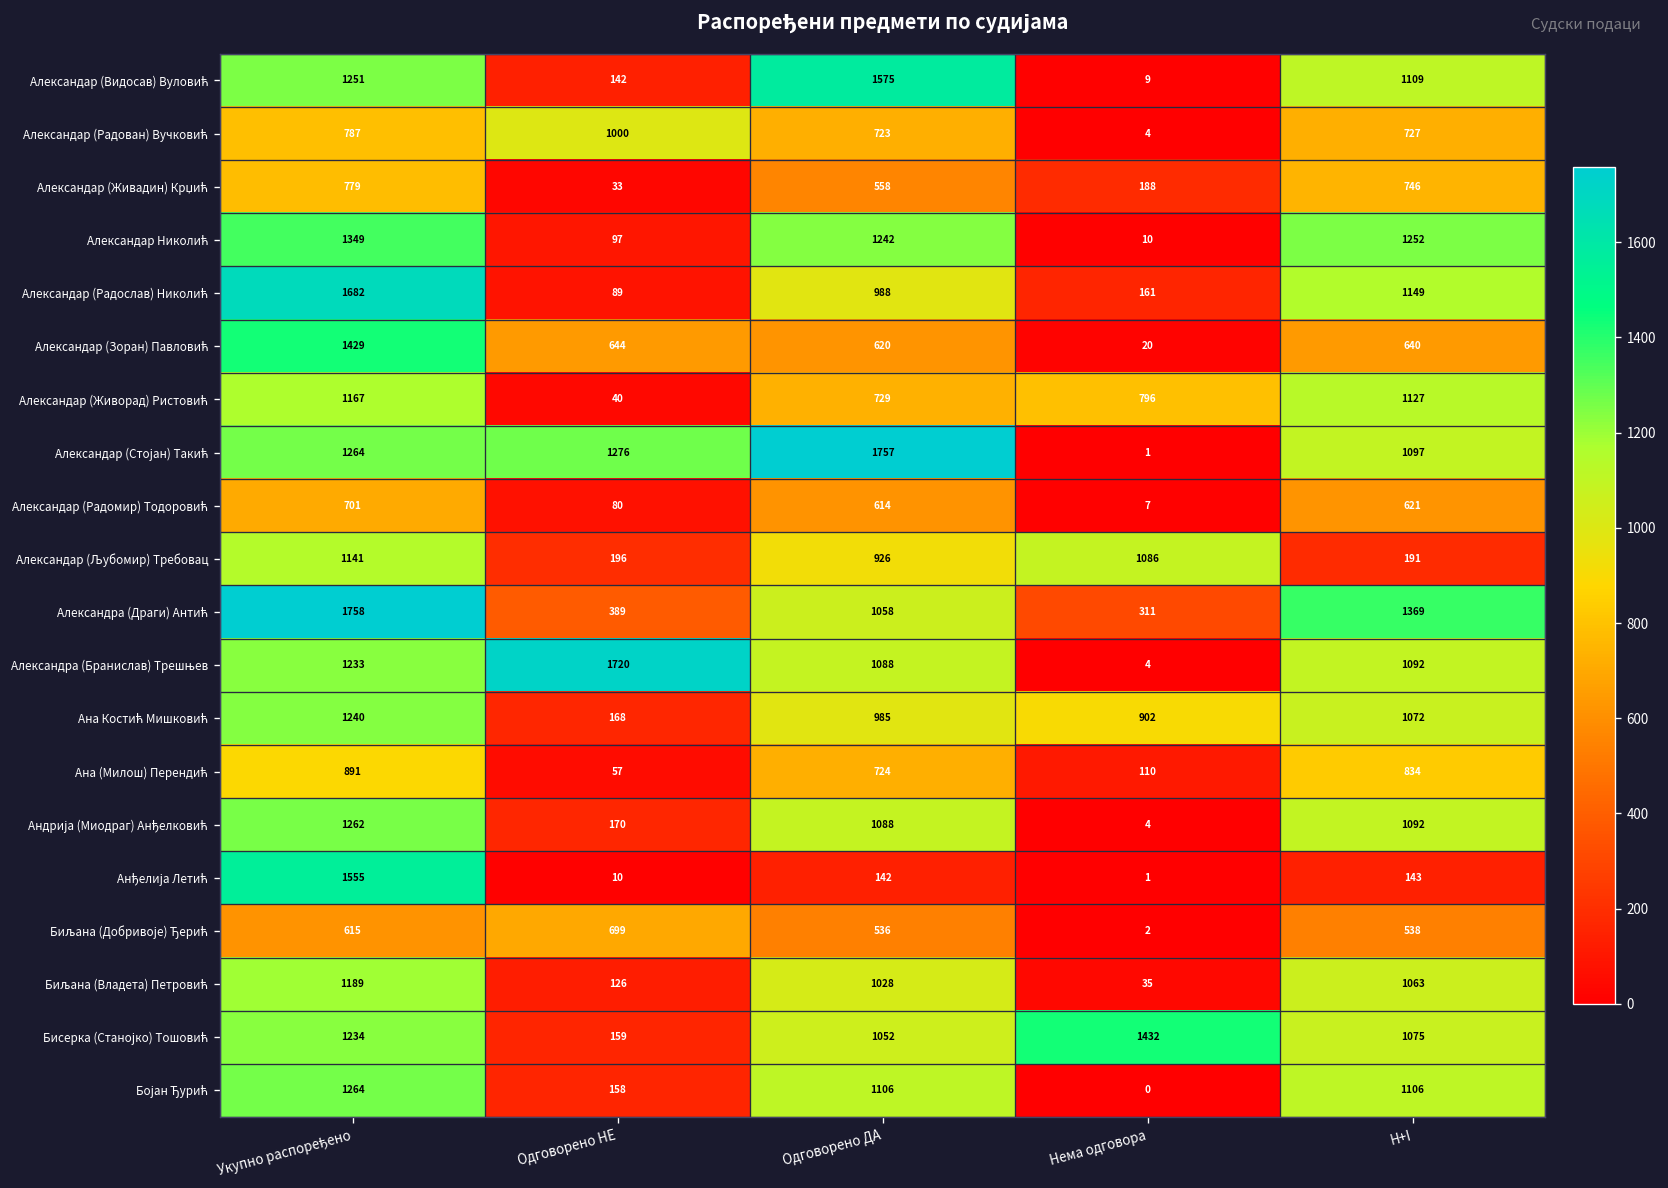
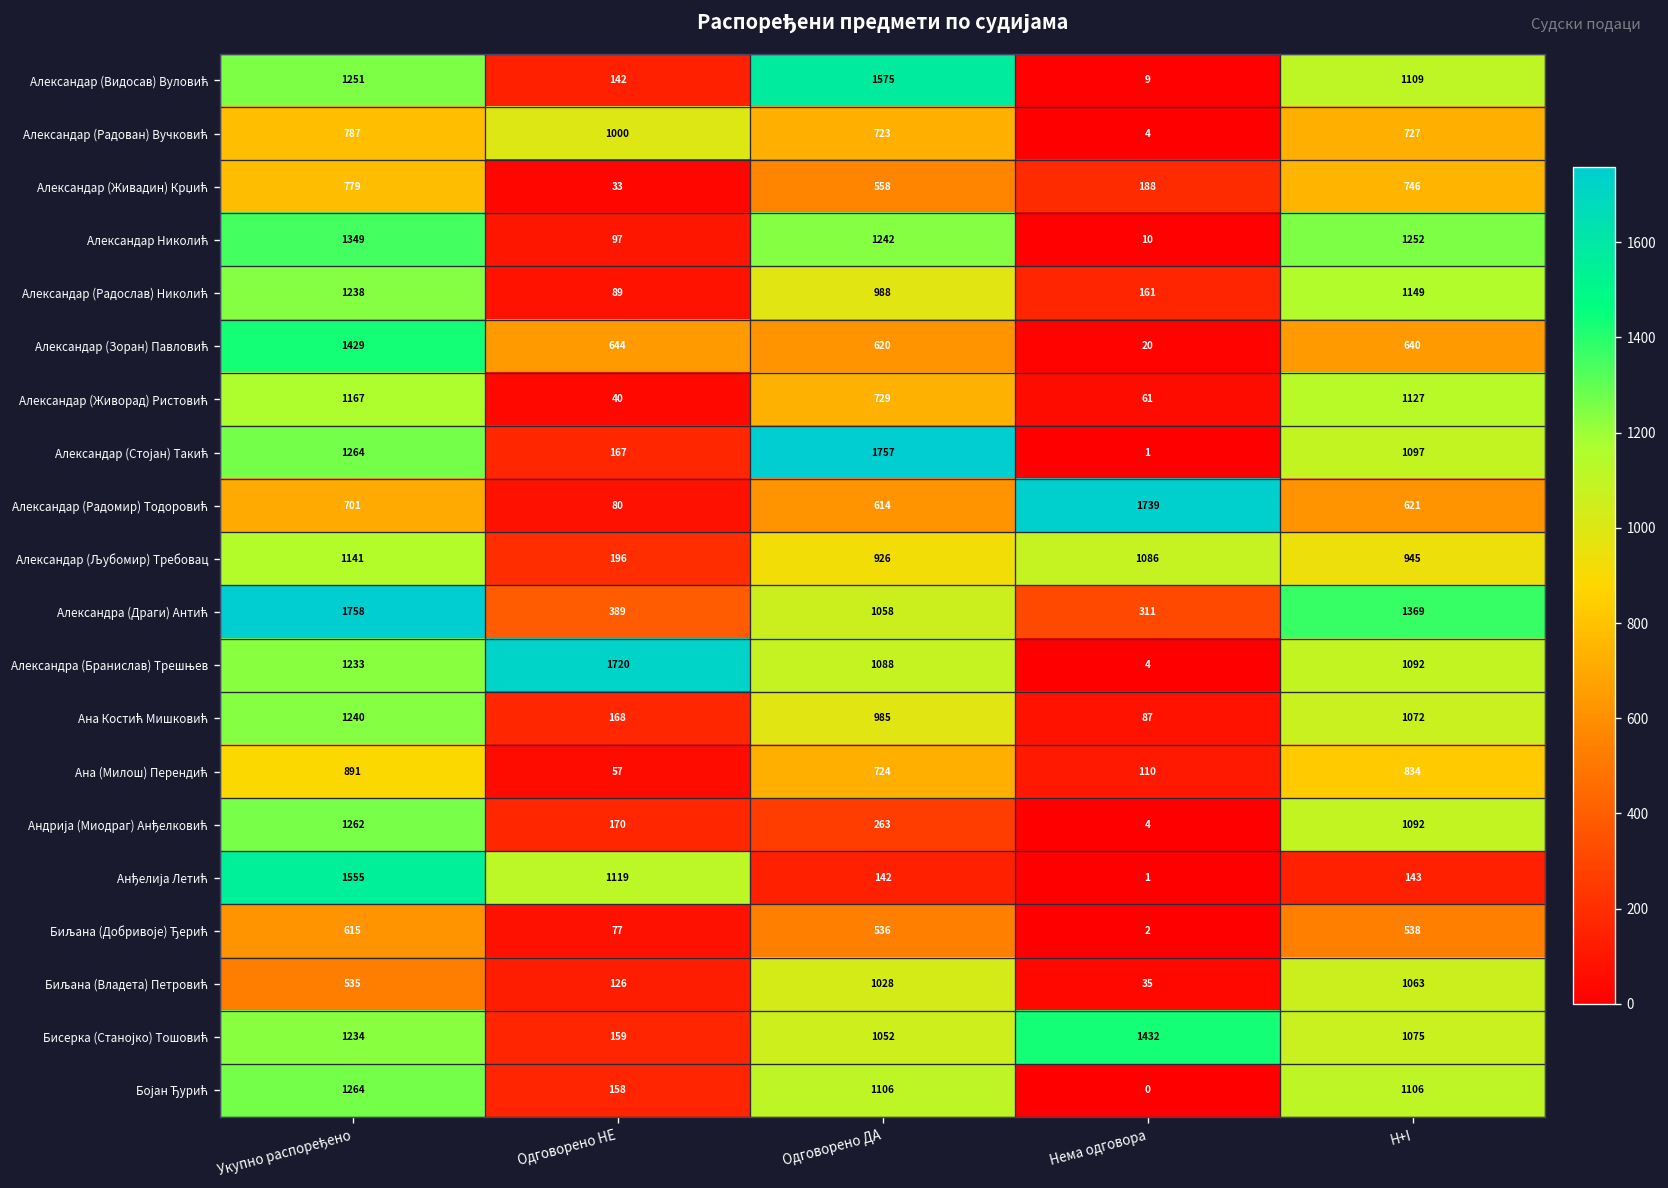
Александар (Радослав) Николић, Укупно распоређено: 1682 -> 1238
Александар (Живорад) Ристовић, Нема одговора: 796 -> 61
Александар (Стојан) Такић, Одговорено НЕ: 1276 -> 167
Александар (Радомир) Тодоровић, Нема одговора: 7 -> 1739
Александар (Љубомир) Требовац, H+I: 191 -> 945
Ана Костић Мишковић, Нема одговора: 902 -> 87
Андрија (Миодраг) Анђелковић, Одговорено ДА: 1088 -> 263
Анђелија Летић, Одговорено НЕ: 10 -> 1119
Биљана (Добривоје) Ђерић, Одговорено НЕ: 699 -> 77
Биљана (Владета) Петровић, Укупно распоређено: 1189 -> 535
